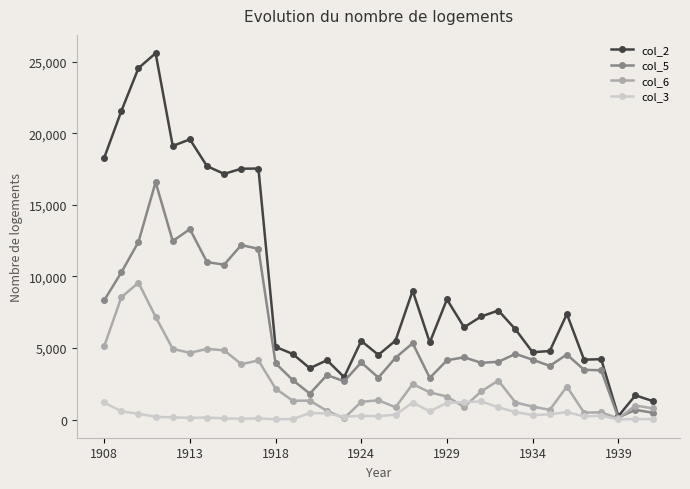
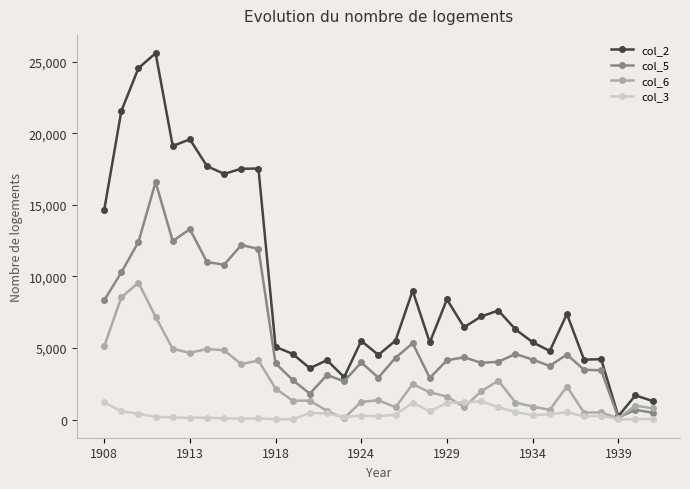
col_2, 1908: 18,300 -> 14,600
col_2, 1934: 4,700 -> 5,400
